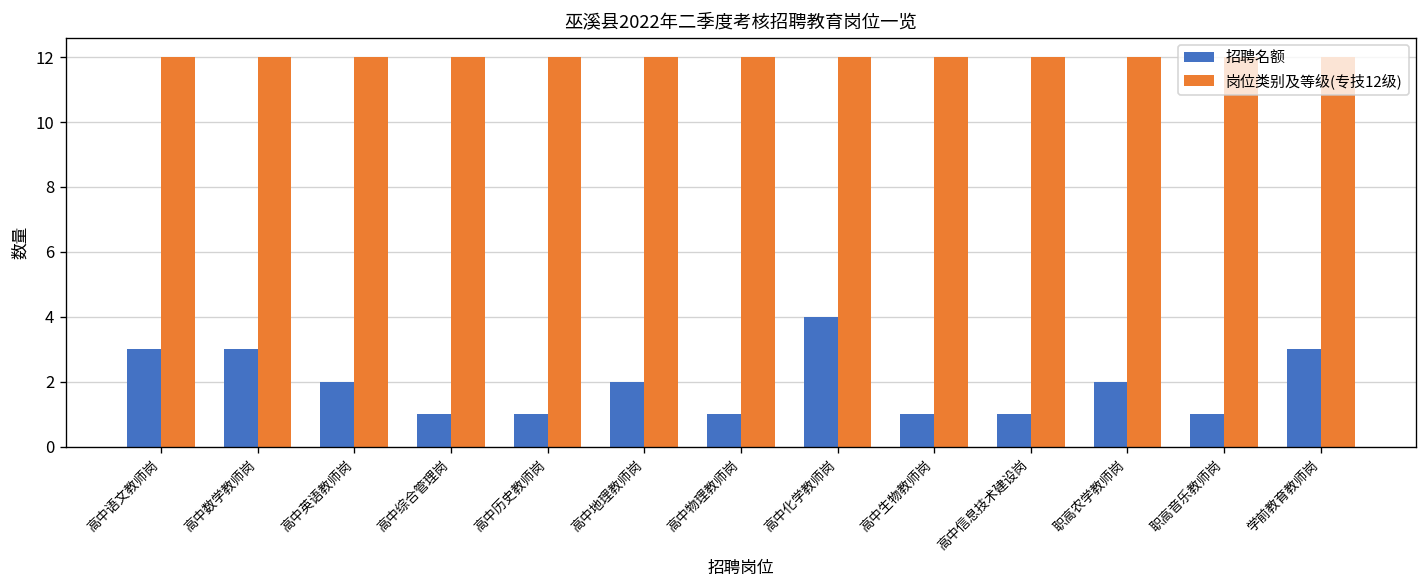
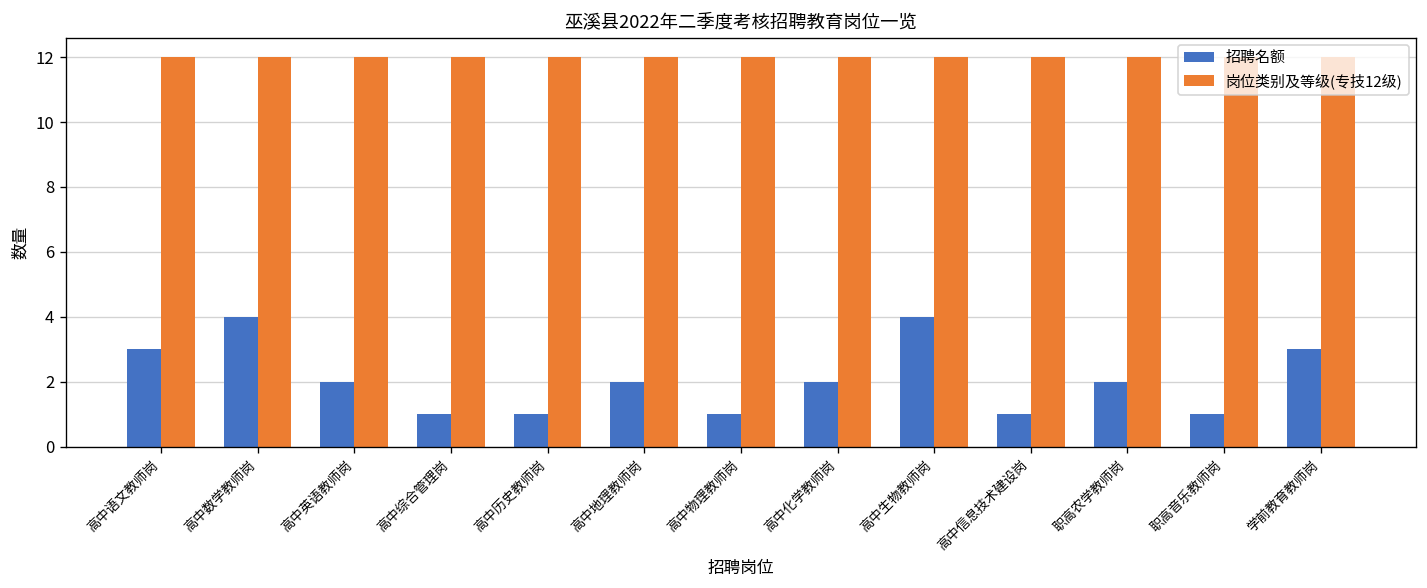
招聘名额, 高中数学教师岗: 3 -> 4
招聘名额, 高中化学教师岗: 4 -> 2
招聘名额, 高中生物教师岗: 1 -> 4
